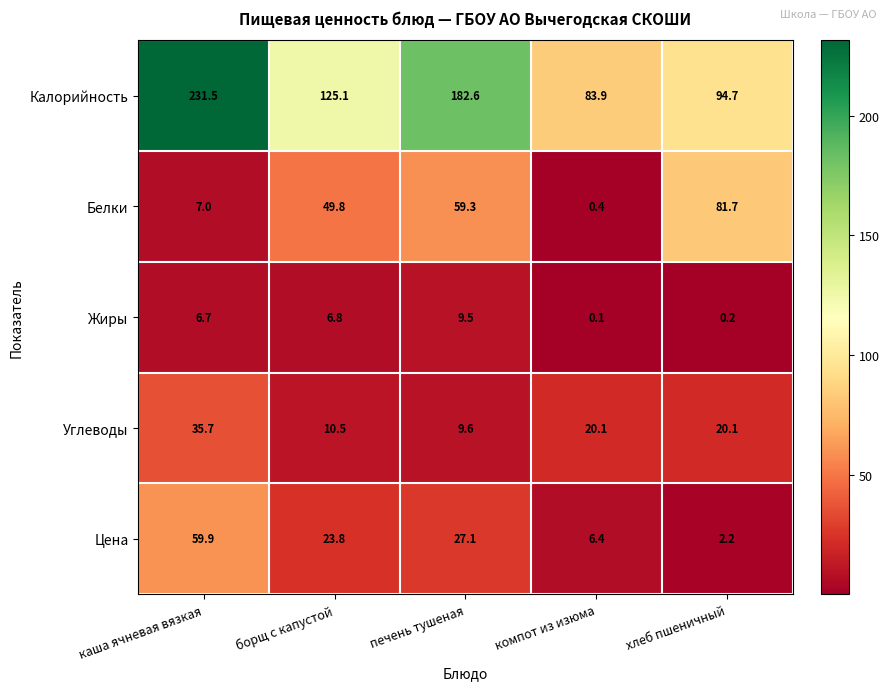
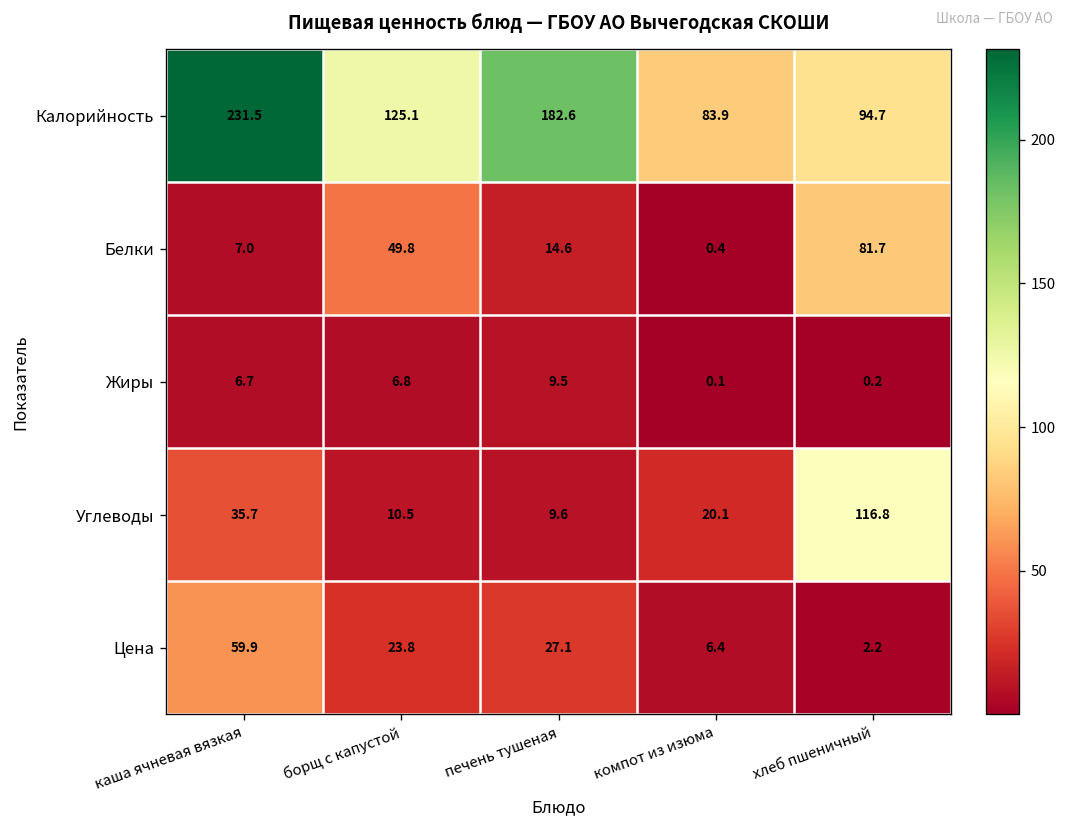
Белки, печень тушеная: 59.3 -> 14.6
Углеводы, хлеб пшеничный: 20.1 -> 116.8
